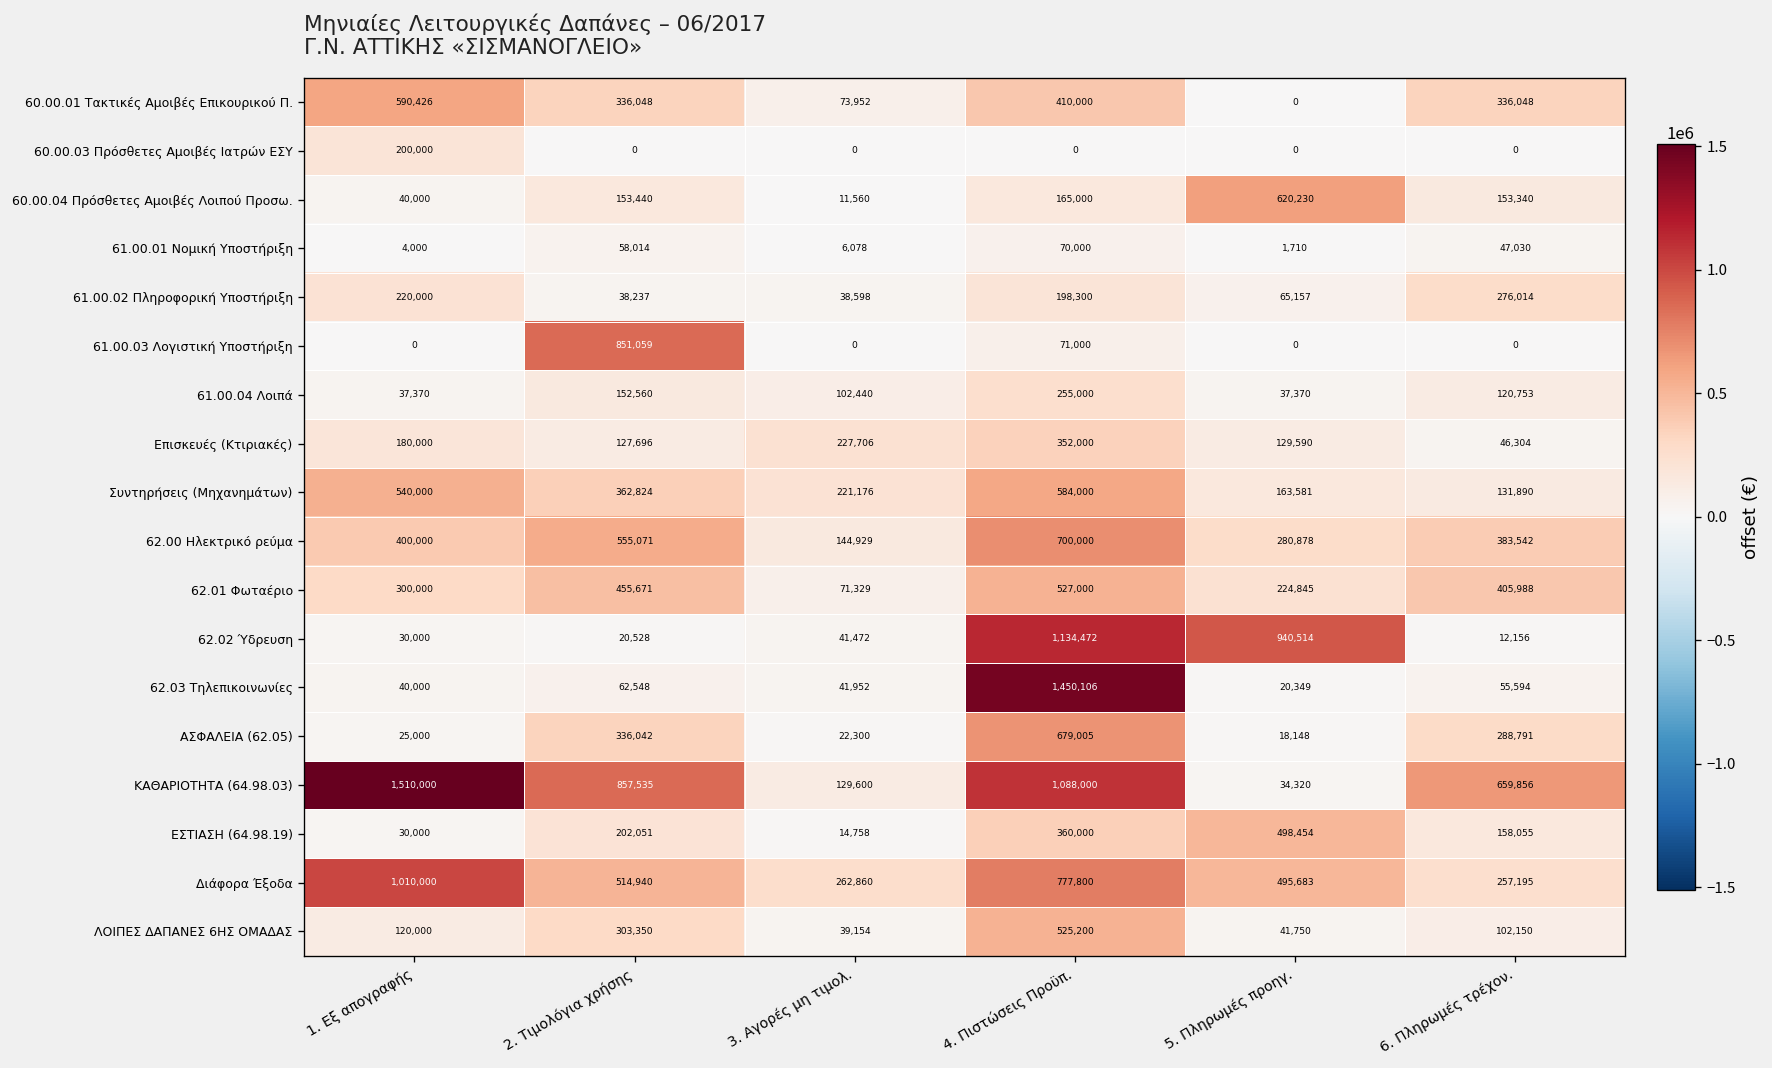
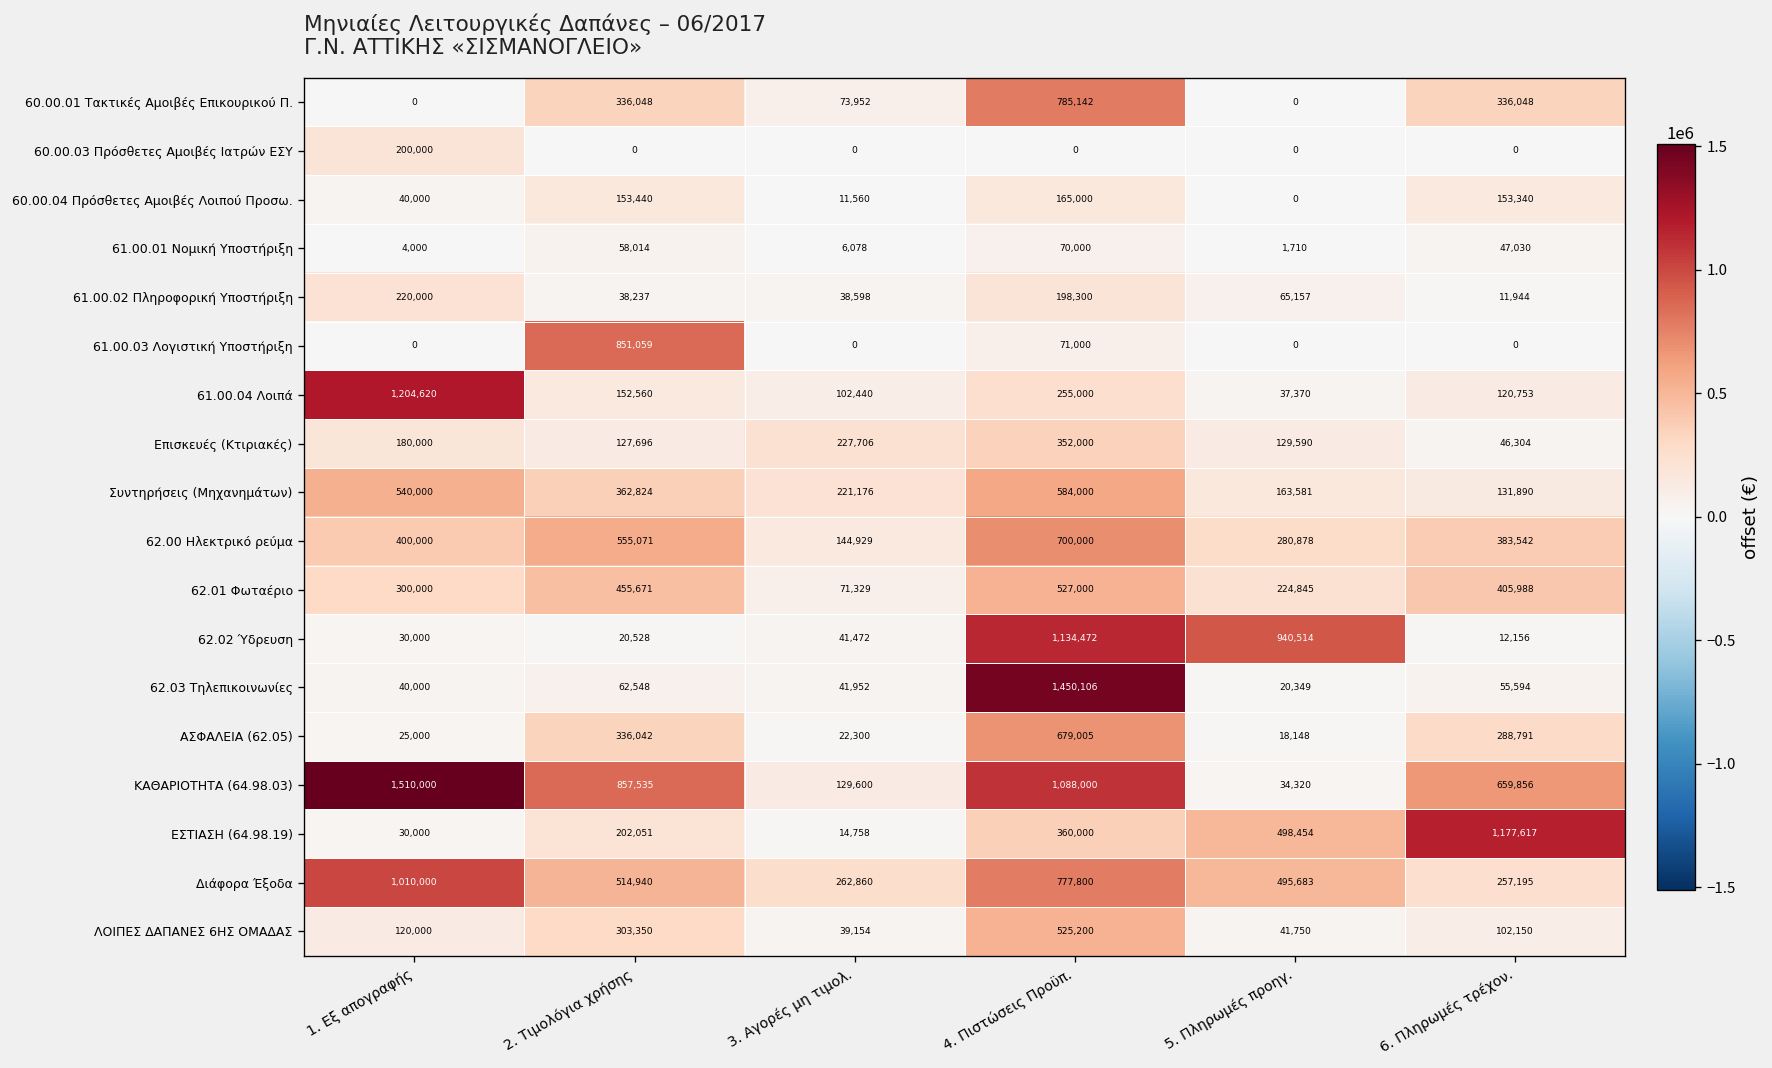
60.00.01 Τακτικές Αμοιβές Επικουρικού Π., 1. Εξ απογραφής: 590,426 -> 0
60.00.01 Τακτικές Αμοιβές Επικουρικού Π., 4. Πιστώσεις Προϋπ.: 410,000 -> 785,142
60.00.04 Πρόσθετες Αμοιβές Λοιπού Προσω., 5. Πληρωμές προηγ.: 620,230 -> 0
61.00.02 Πληροφορική Υποστήριξη, 6. Πληρωμές τρέχον.: 276,014 -> 11,944
61.00.04 Λοιπά, 1. Εξ απογραφής: 37,370 -> 1,204,620
ΕΣΤΙΑΣΗ (64.98.19), 6. Πληρωμές τρέχον.: 158,055 -> 1,177,617
